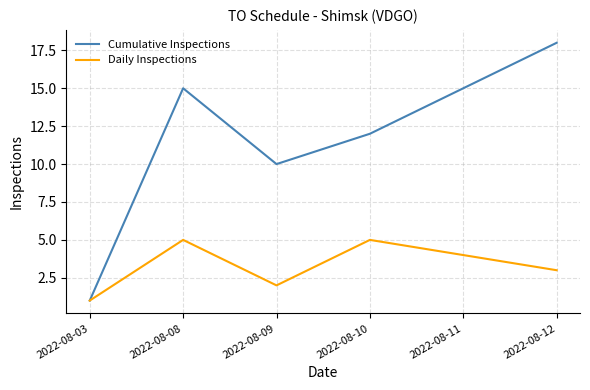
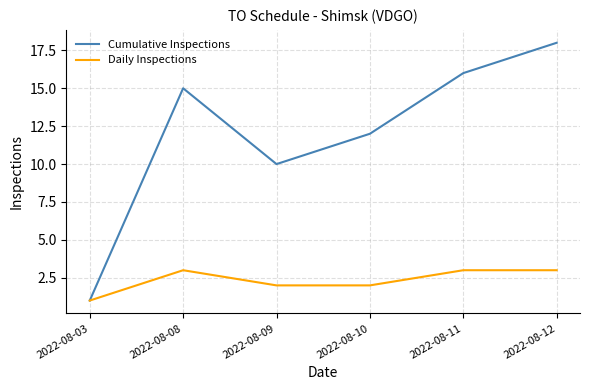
Daily Inspections, 2022-08-08: 5 -> 3
Daily Inspections, 2022-08-10: 5 -> 2
Cumulative Inspections, 2022-08-11: 15 -> 16
Daily Inspections, 2022-08-11: 4 -> 3
